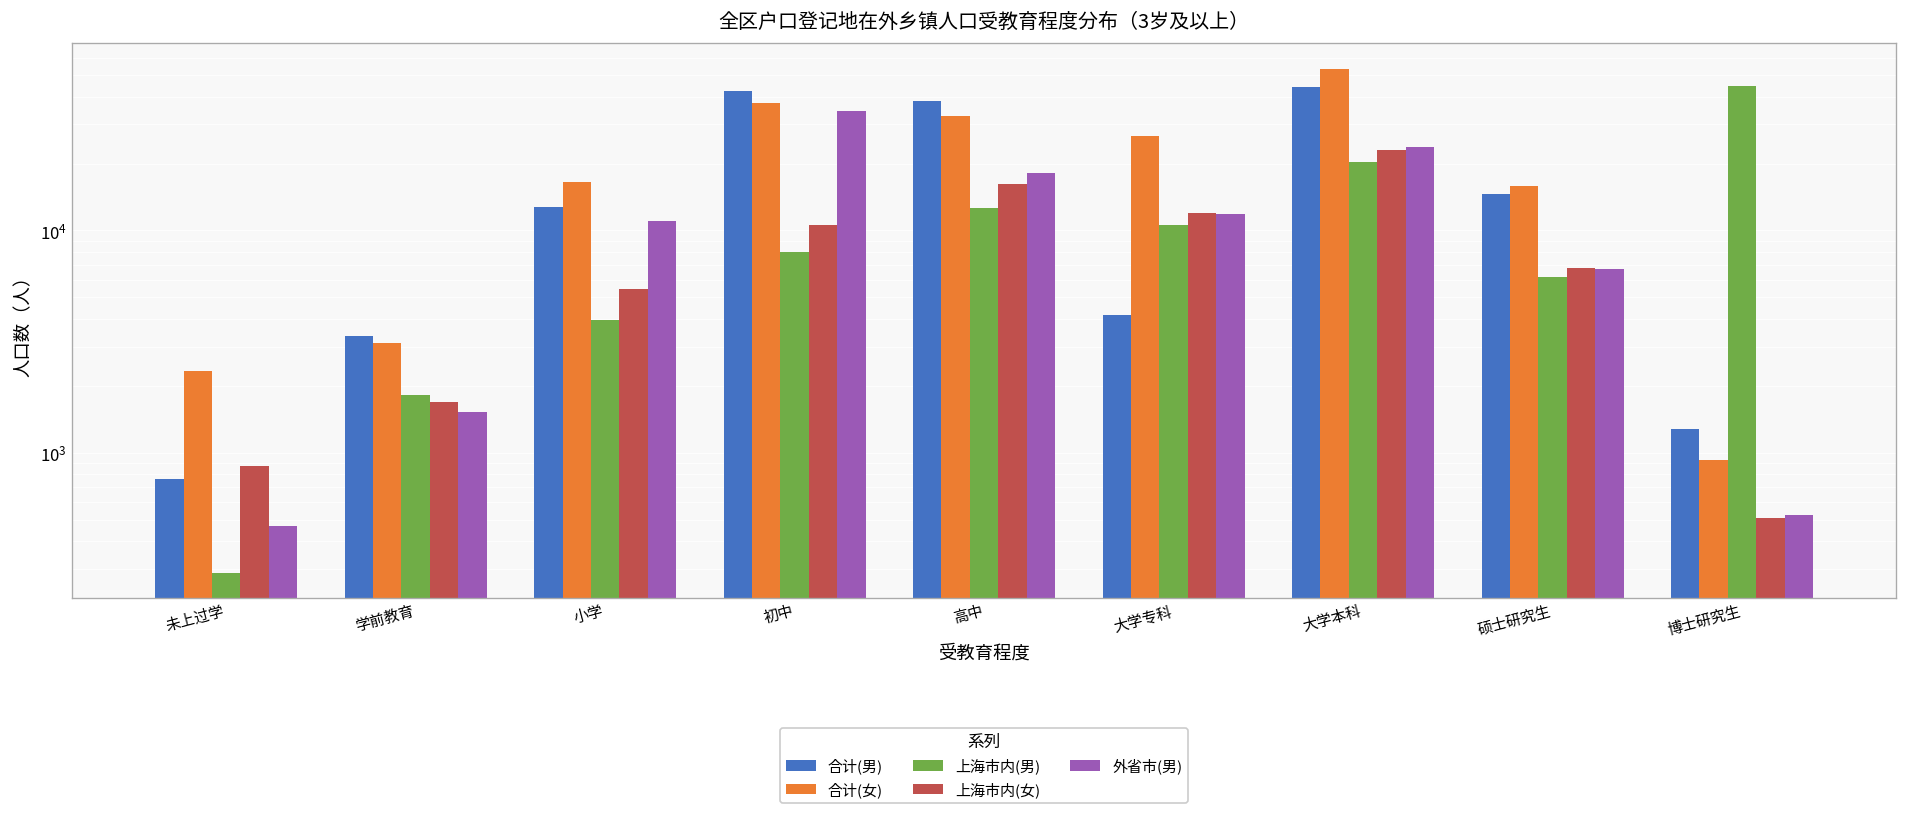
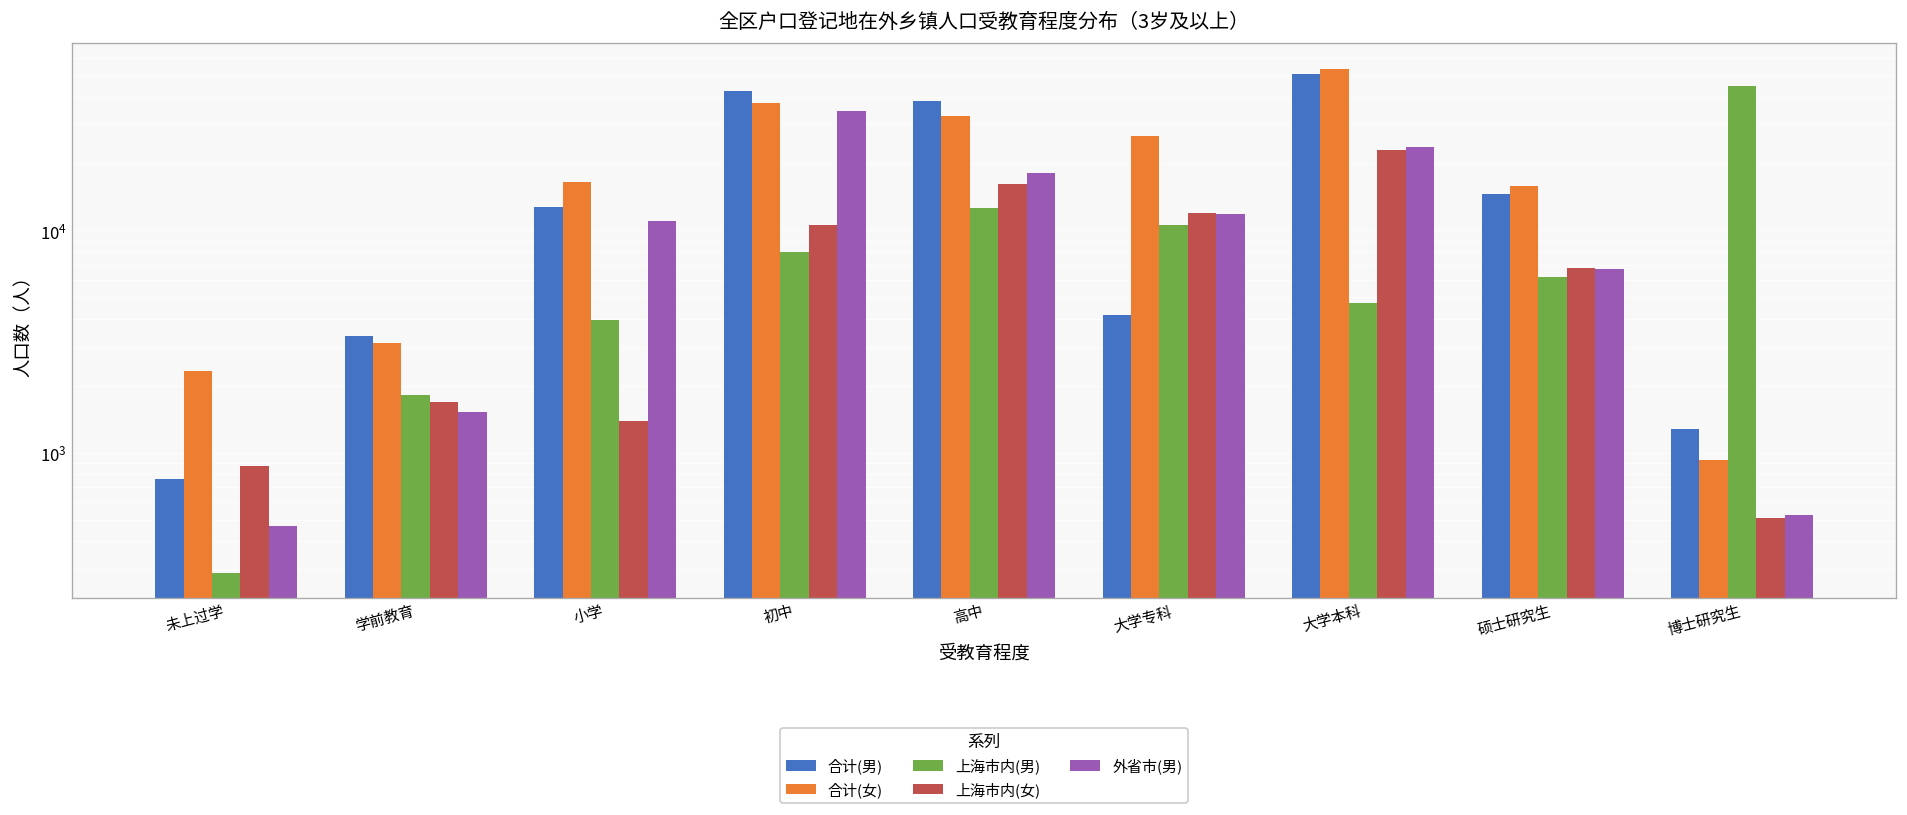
上海市内(女), 小学: 5500 -> 1400
合计(男), 大学本科: 44000 -> 51000
上海市内(男), 大学本科: 20000 -> 4700
